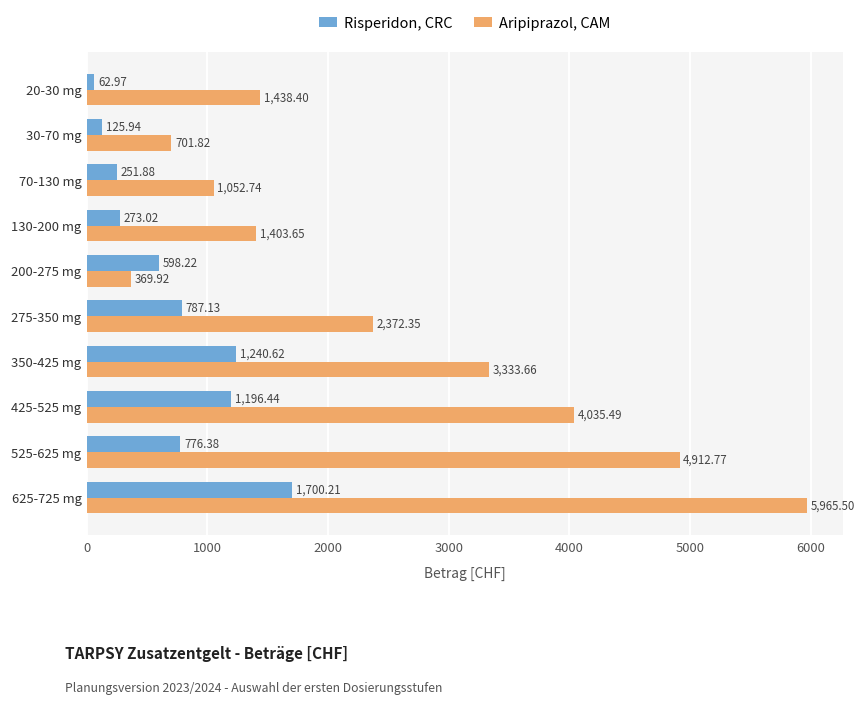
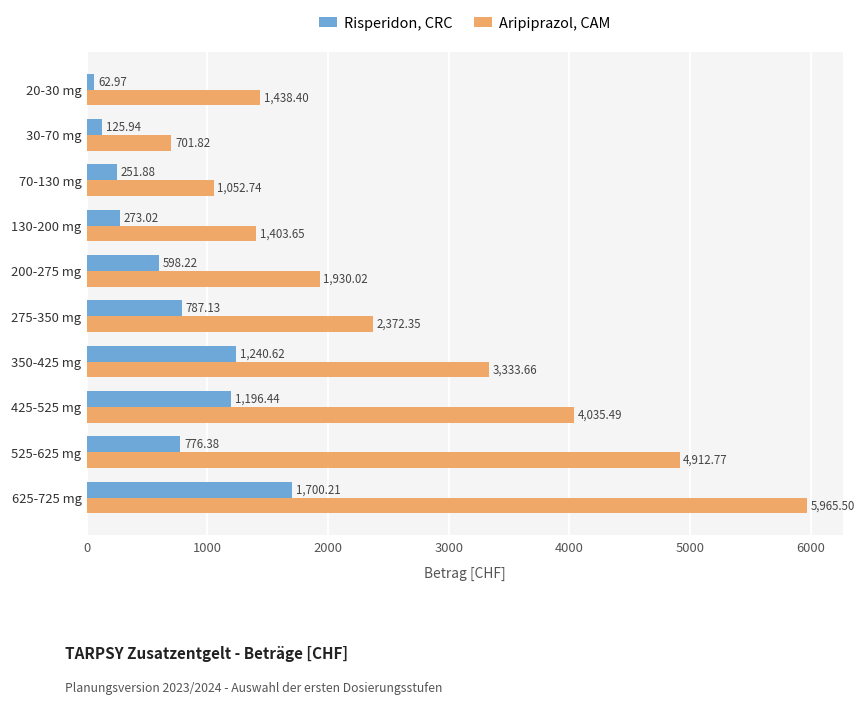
Aripiprazol, CAM, 200-275 mg: 369.92 -> 1,930.02
